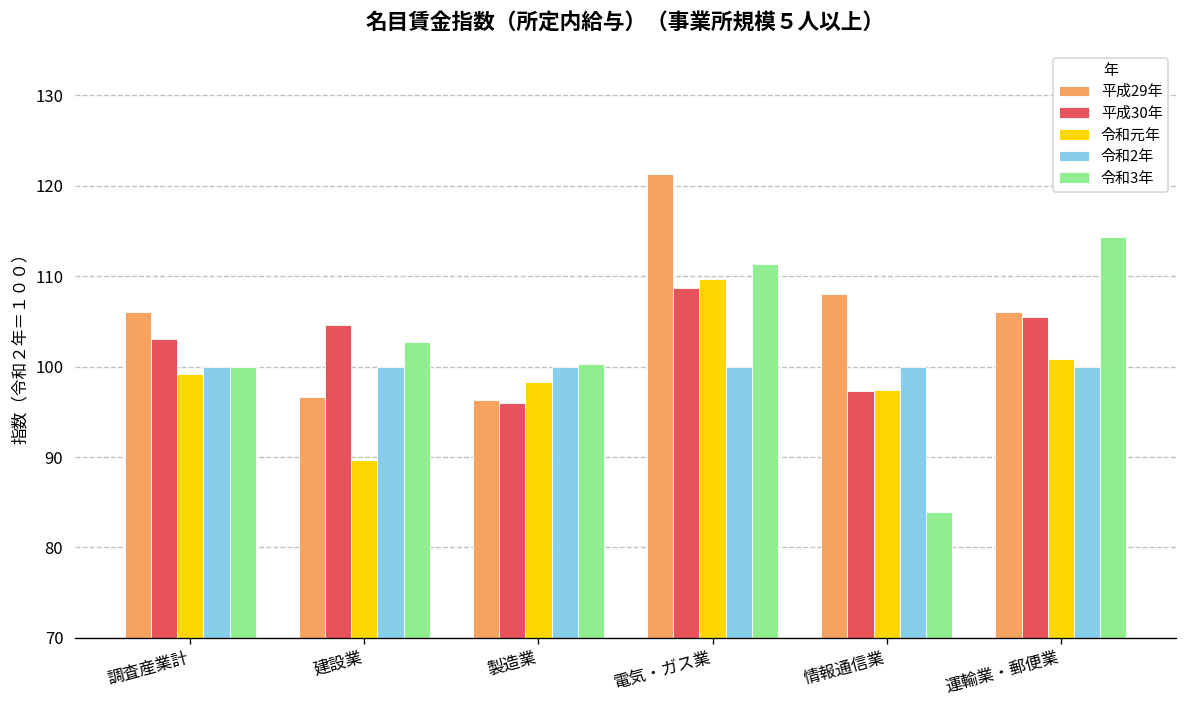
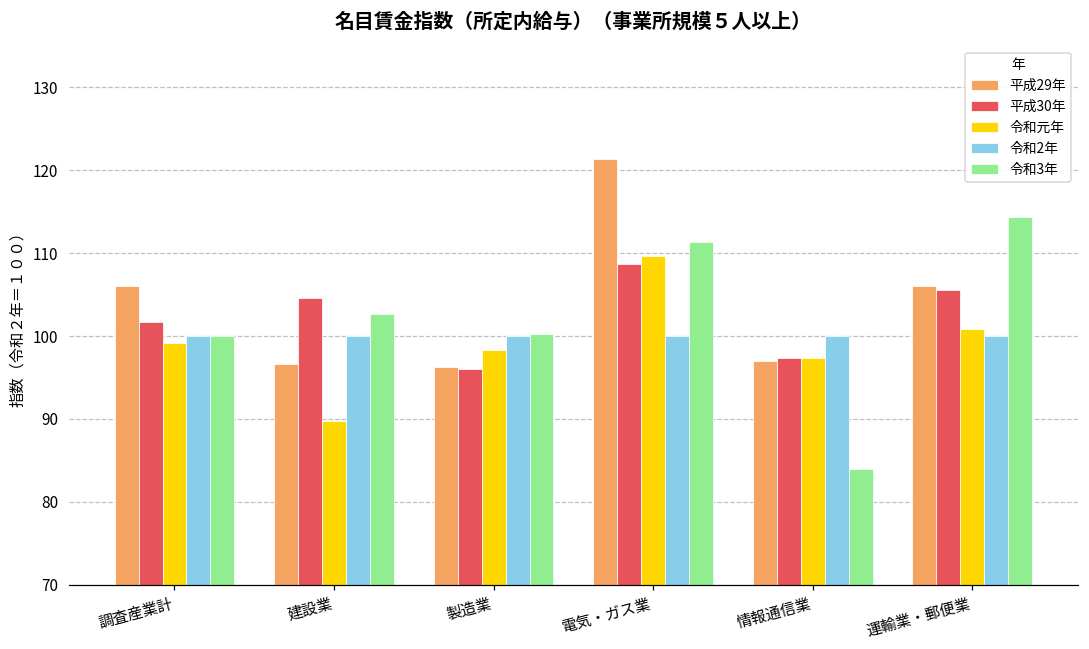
平成30年, 調査産業計: 103 -> 102
平成29年, 情報通信業: 108 -> 97
